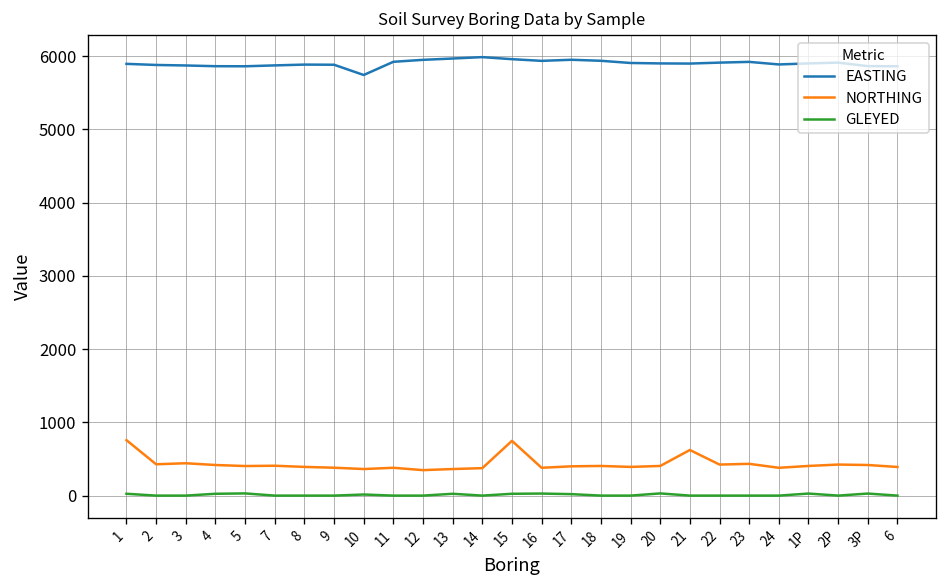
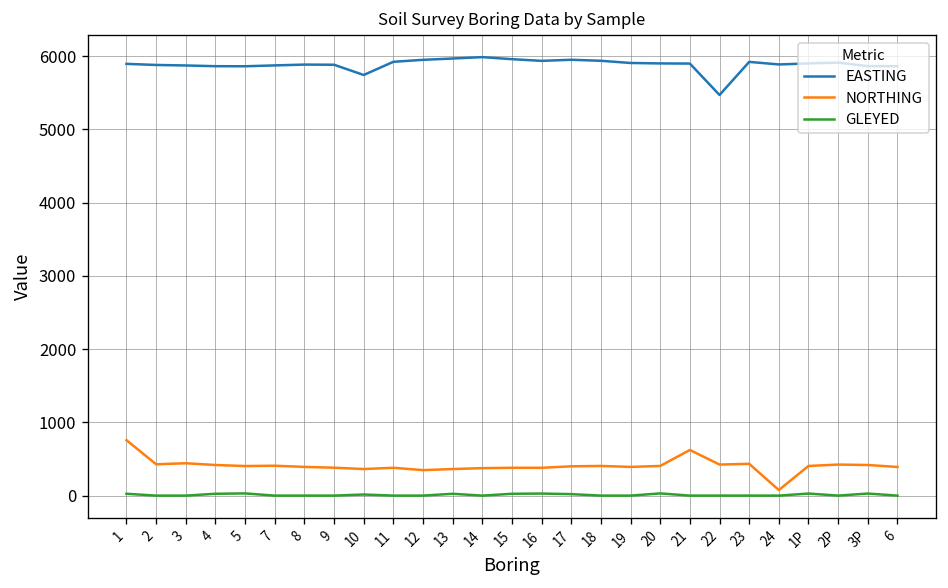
NORTHING, 15: 700 -> 400
EASTING, 22: 5900 -> 5500
NORTHING, 24: 400 -> 100
